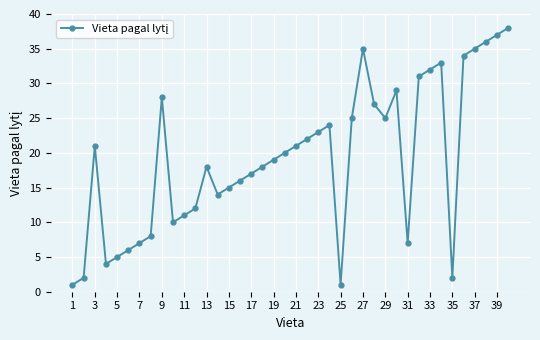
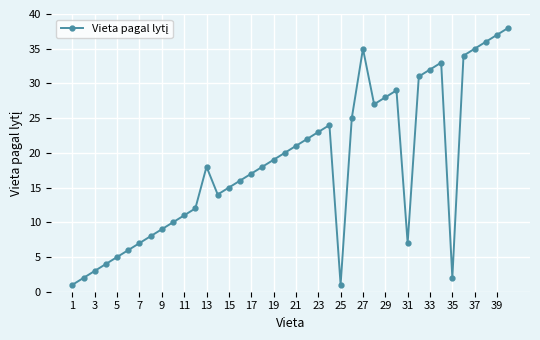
3: 21 -> 3
9: 28 -> 9
29: 25 -> 28
